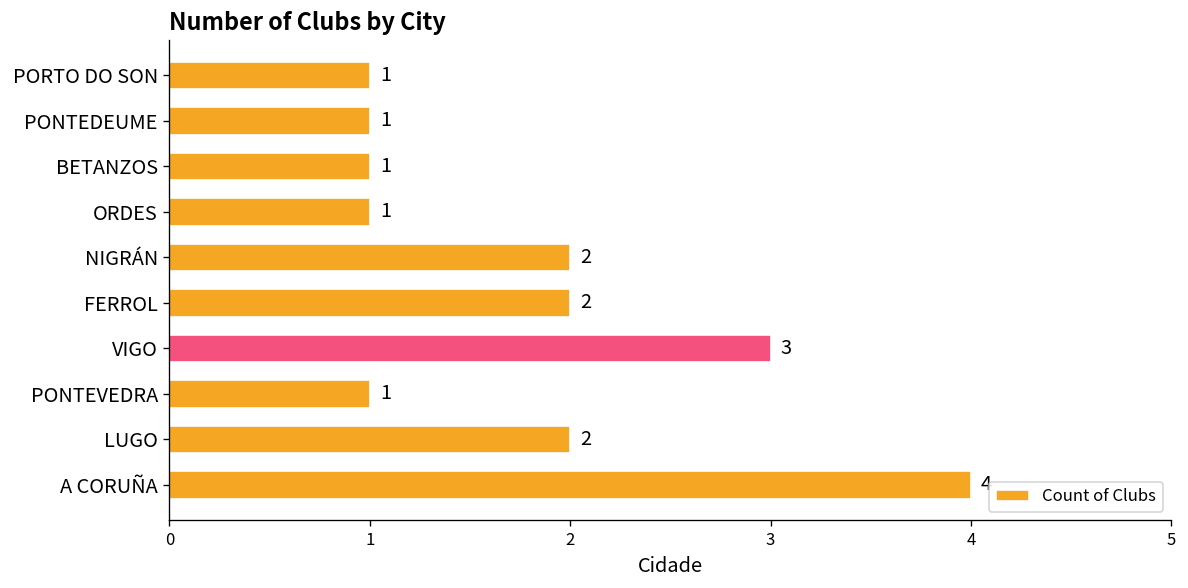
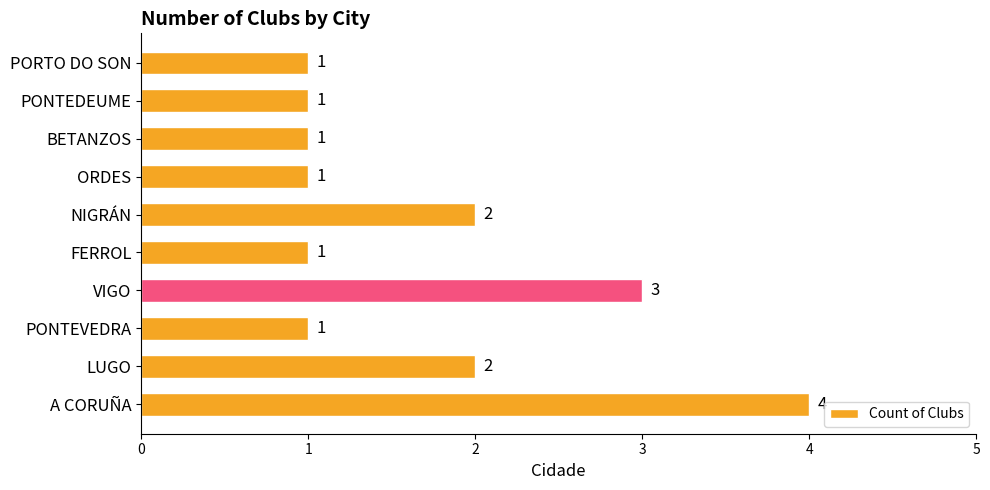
FERROL: 2 -> 1
